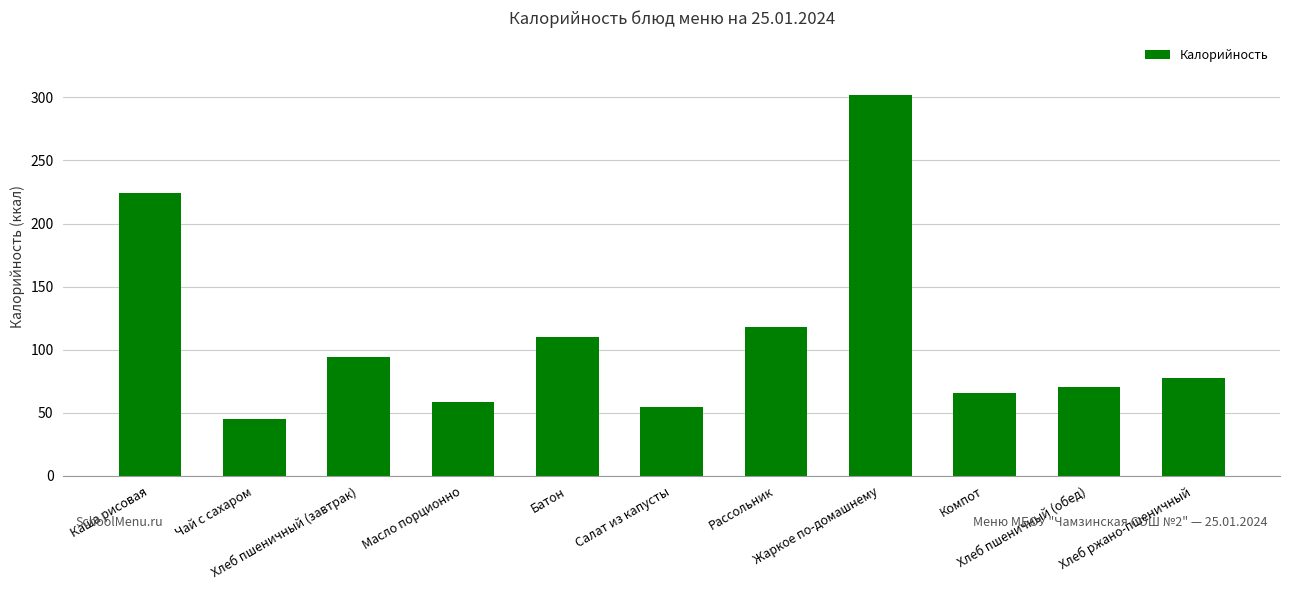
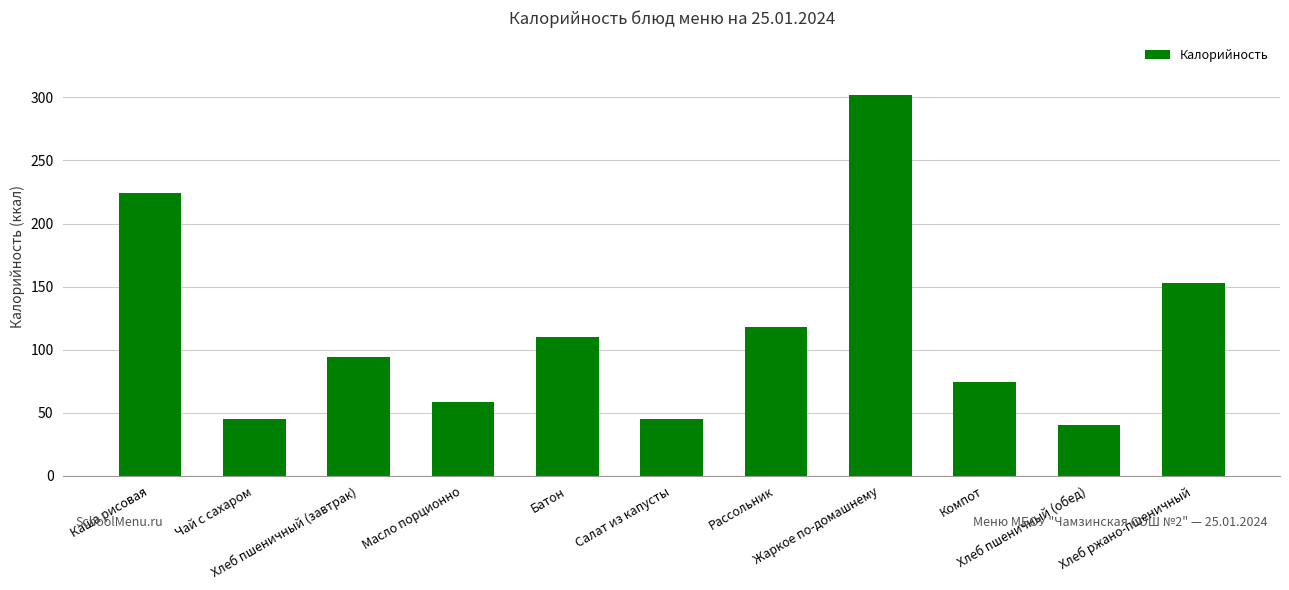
Салат из капусты: 55 -> 45
Компот: 65 -> 75
Хлеб пшеничный (обед): 71 -> 40
Хлеб ржано-пшеничный: 78 -> 153
